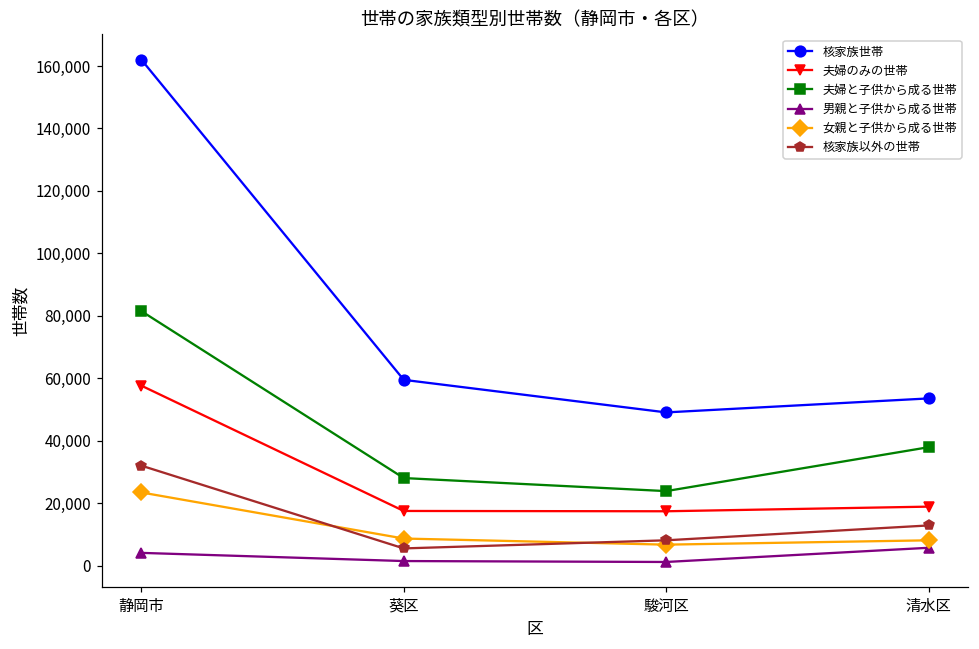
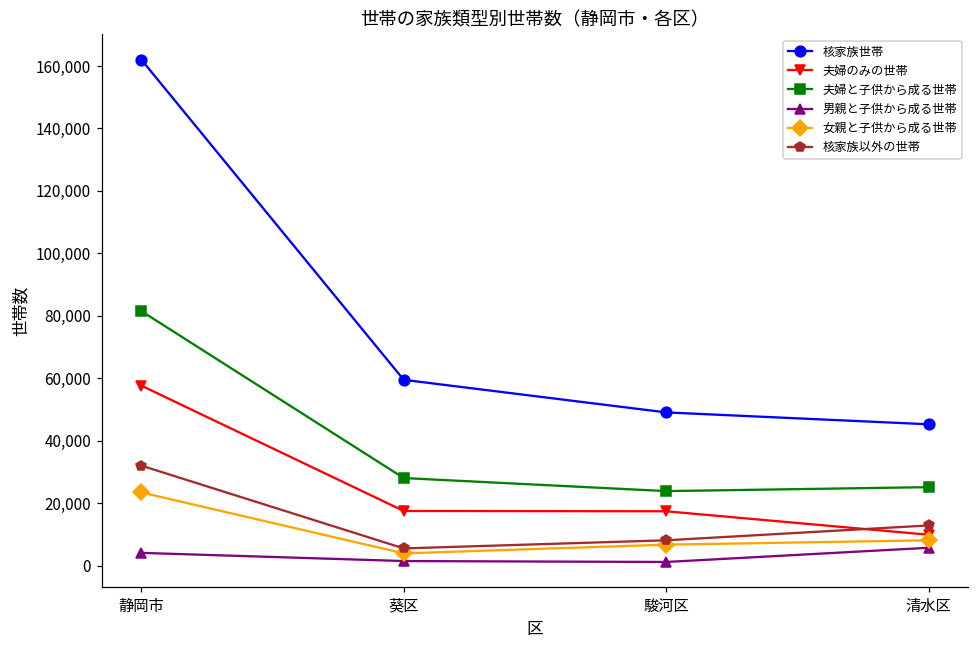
女親と子供から成る世帯, 葵区: 9,000 -> 4,000
核家族世帯, 清水区: 54,000 -> 45,000
夫婦のみの世帯, 清水区: 19,000 -> 10,000
夫婦と子供から成る世帯, 清水区: 38,000 -> 25,000
